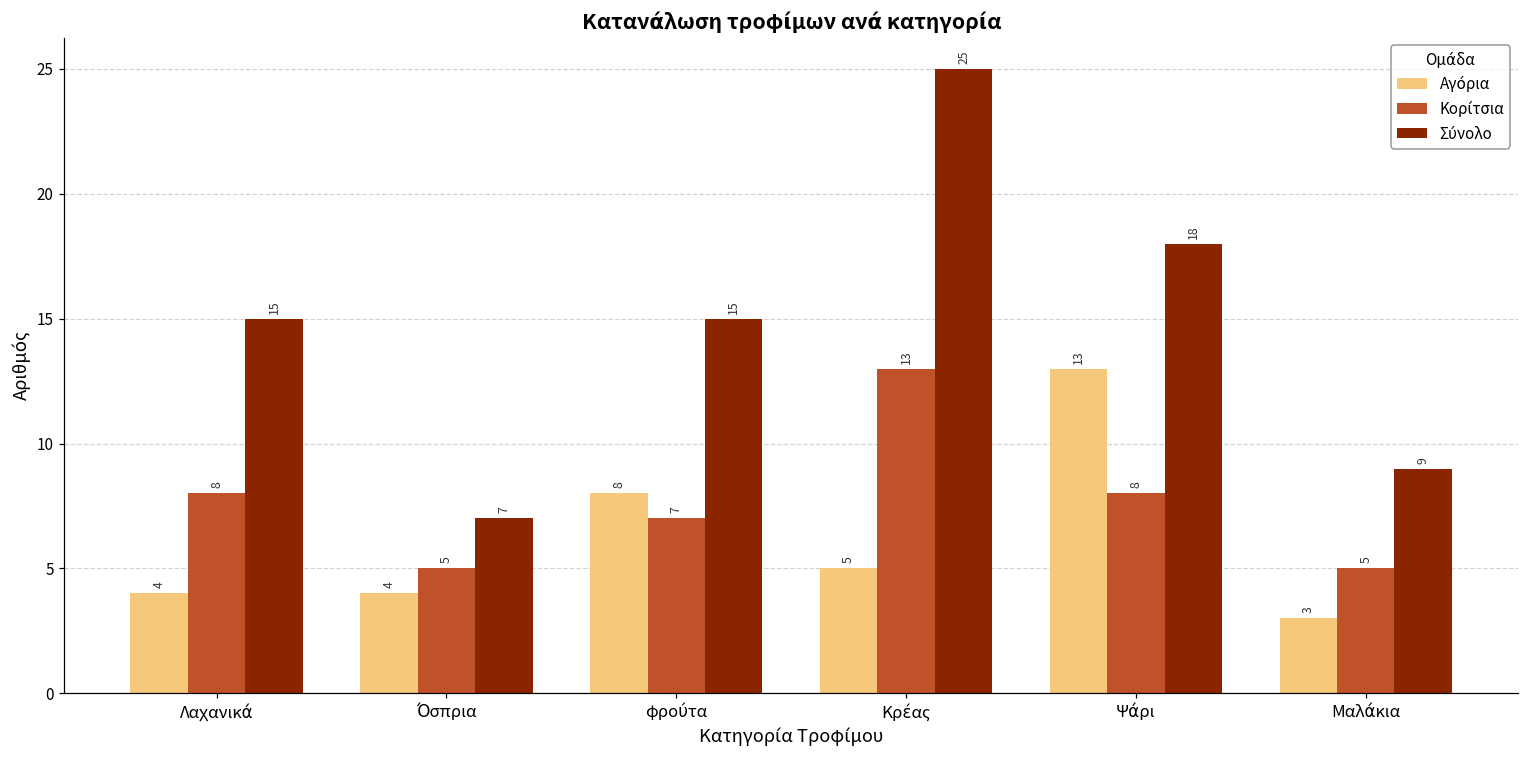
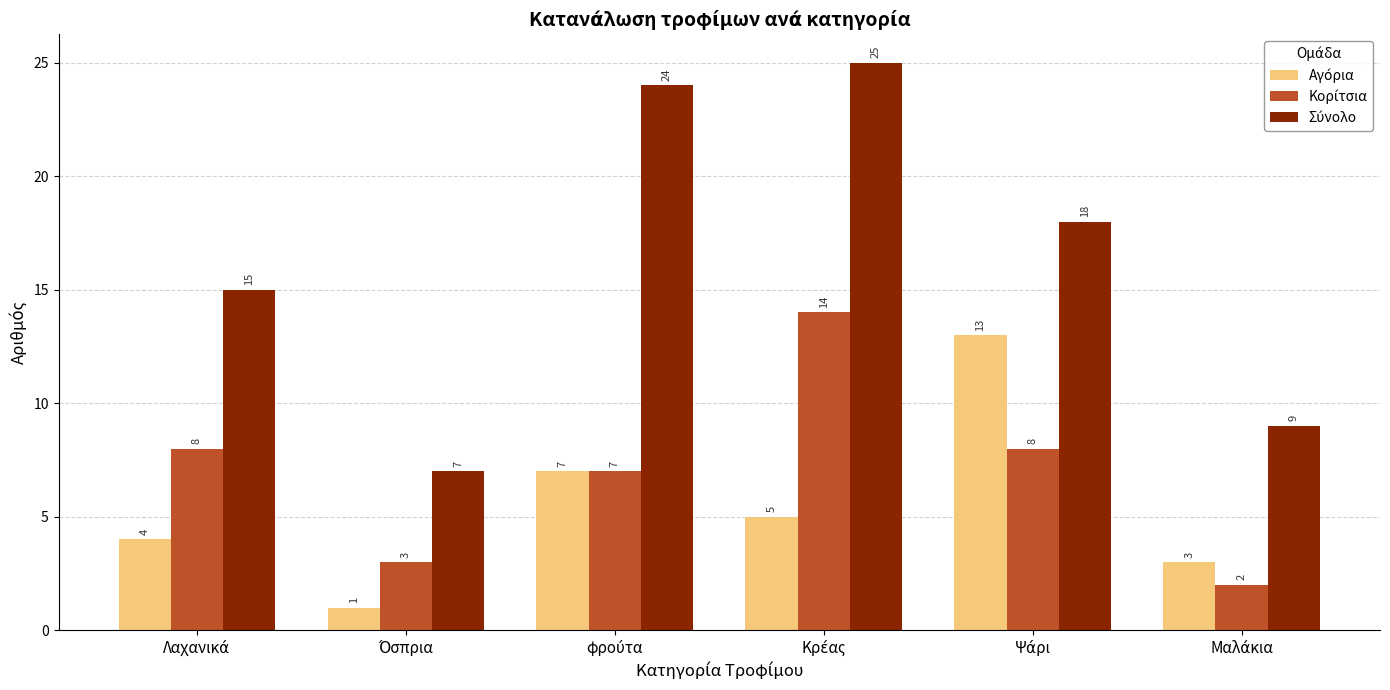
Αγόρια, Όσπρια: 4 -> 1
Κορίτσια, Όσπρια: 5 -> 3
Αγόρια, φρούτα: 8 -> 7
Σύνολο, φρούτα: 15 -> 24
Κορίτσια, Κρέας: 13 -> 14
Κορίτσια, Μαλάκια: 5 -> 2
